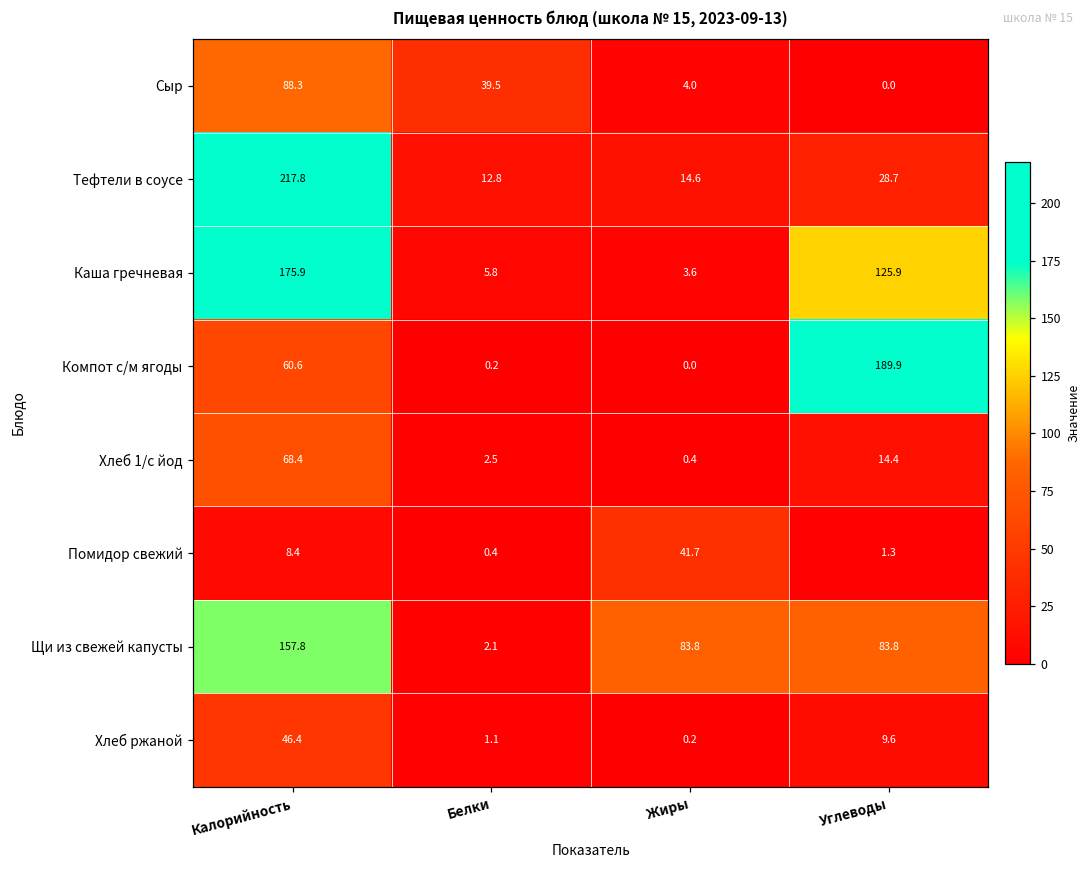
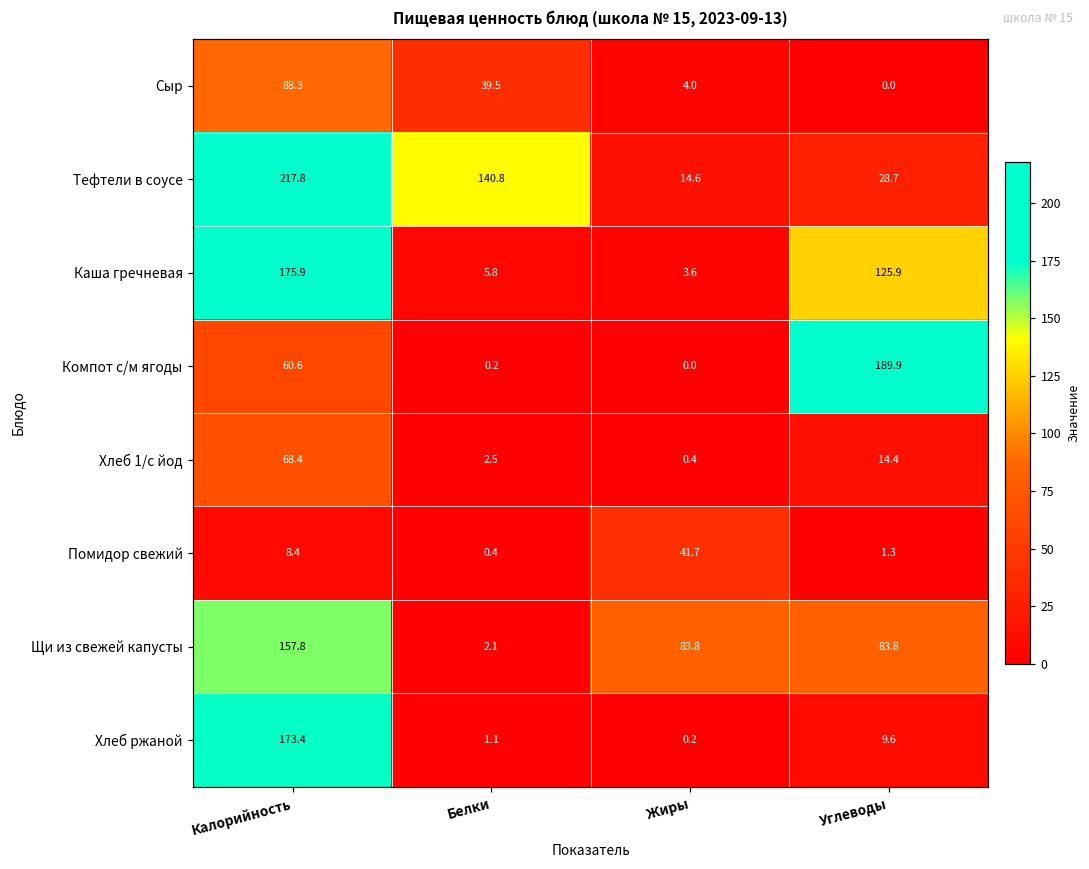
Тефтели в соусе, Белки: 12.8 -> 140.8
Хлеб ржаной, Калорийность: 46.4 -> 173.4
